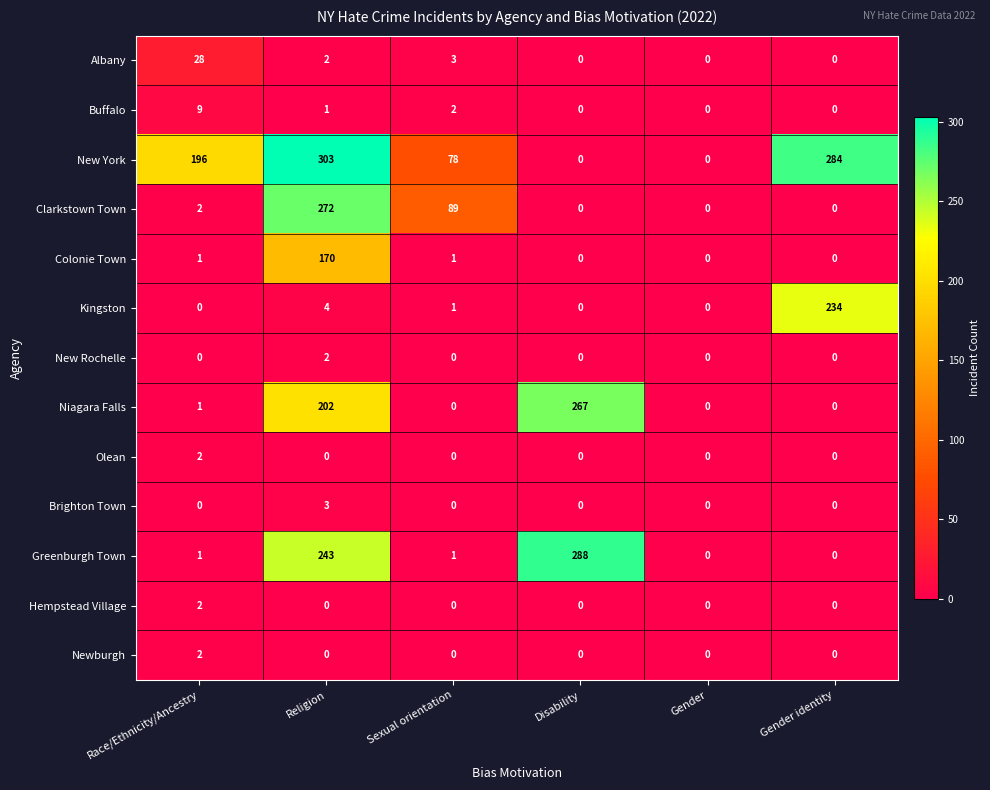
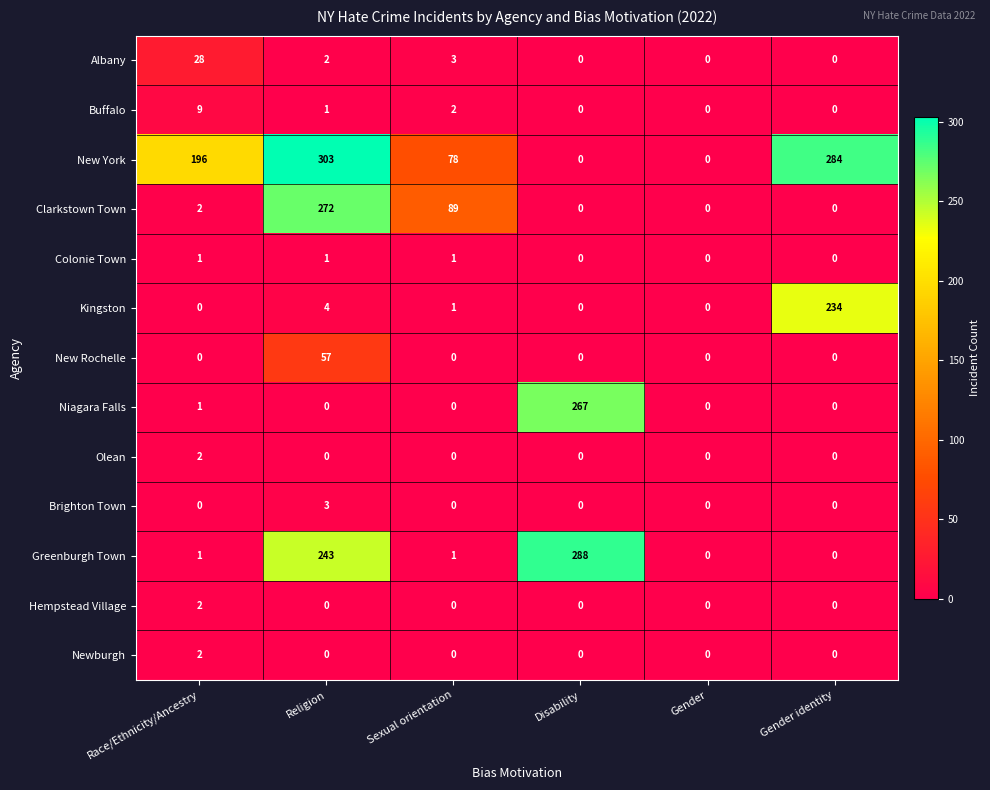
Colonie Town, Religion: 170 -> 1
New Rochelle, Religion: 2 -> 57
Niagara Falls, Religion: 202 -> 0
